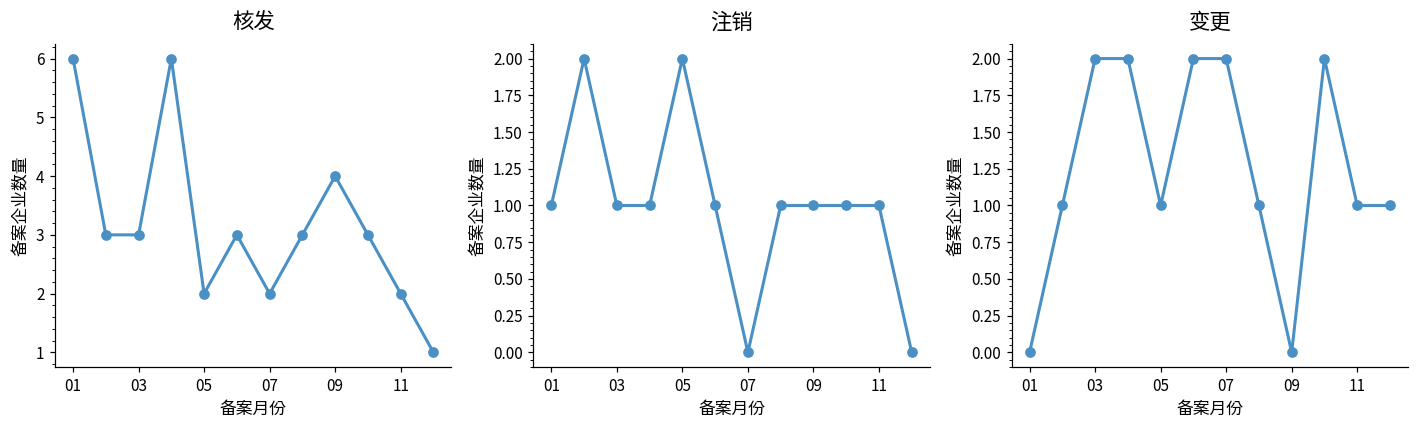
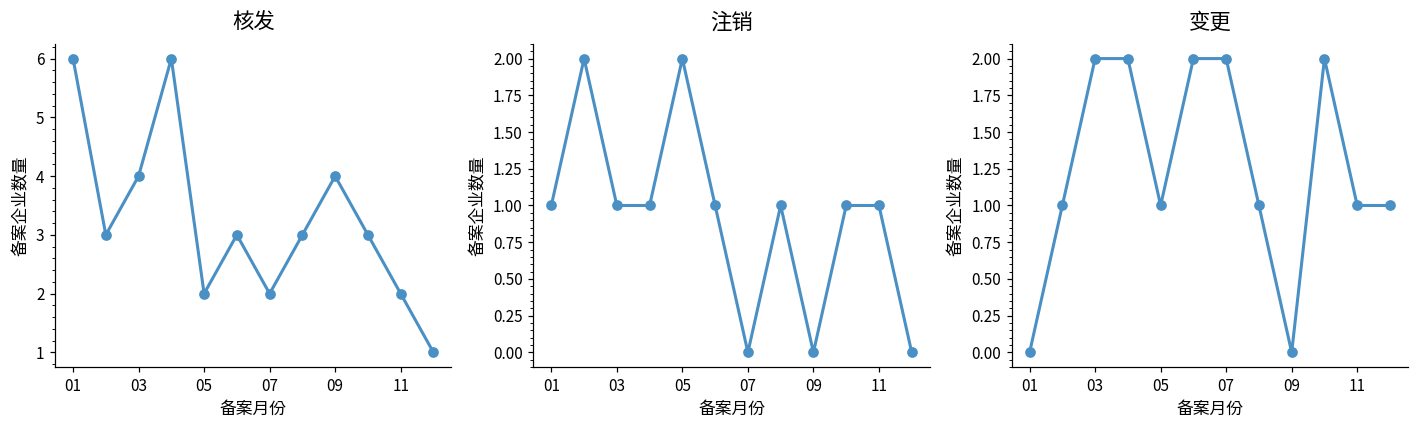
核发, 03: 3 -> 4
注销, 09: 1 -> 0
